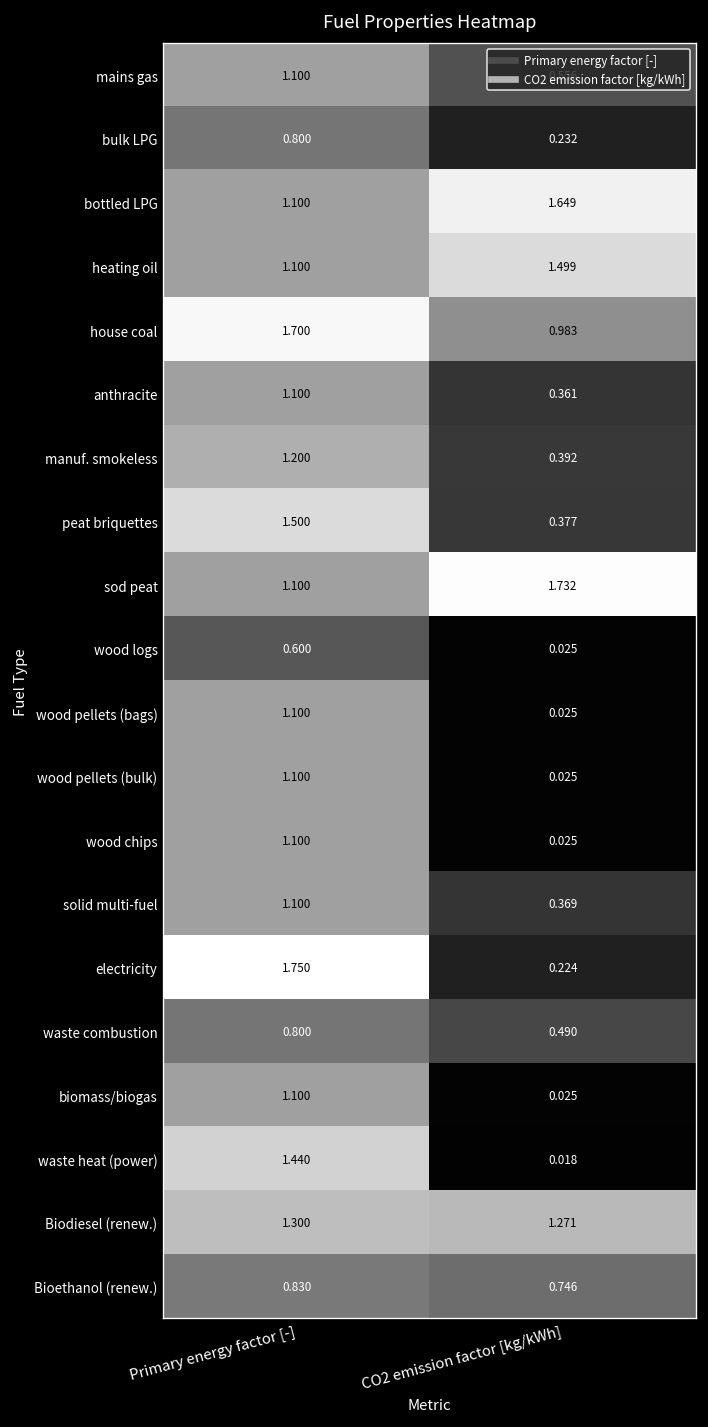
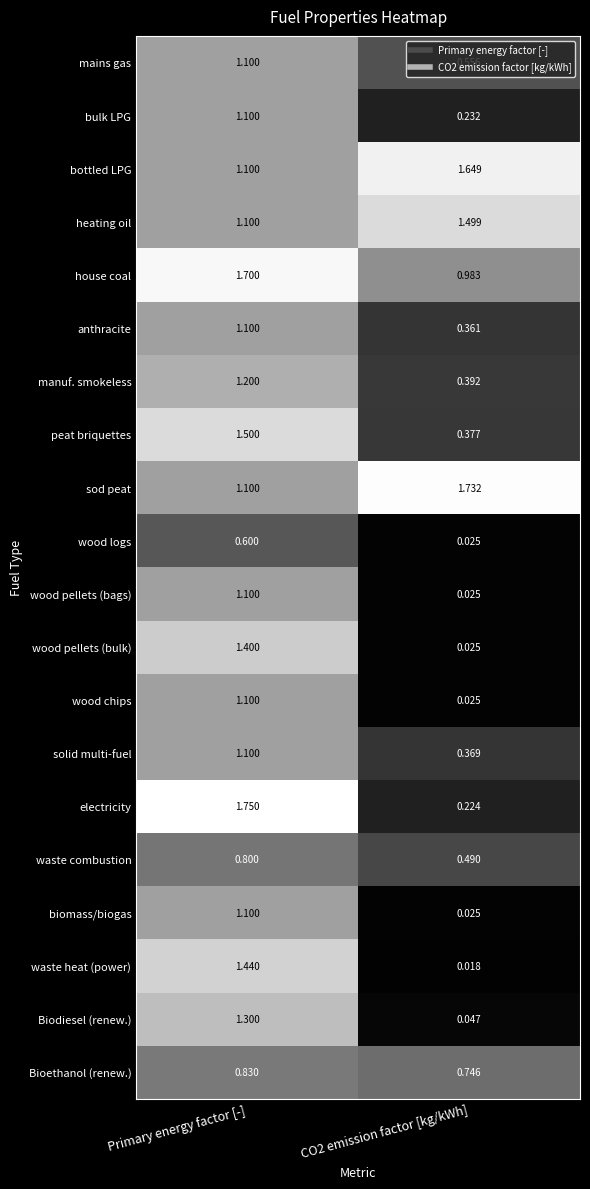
bulk LPG, Primary energy factor [-]: 0.800 -> 1.100
wood pellets (bulk), Primary energy factor [-]: 1.100 -> 1.400
Biodiesel (renew.), CO2 emission factor [kg/kWh]: 1.271 -> 0.047
